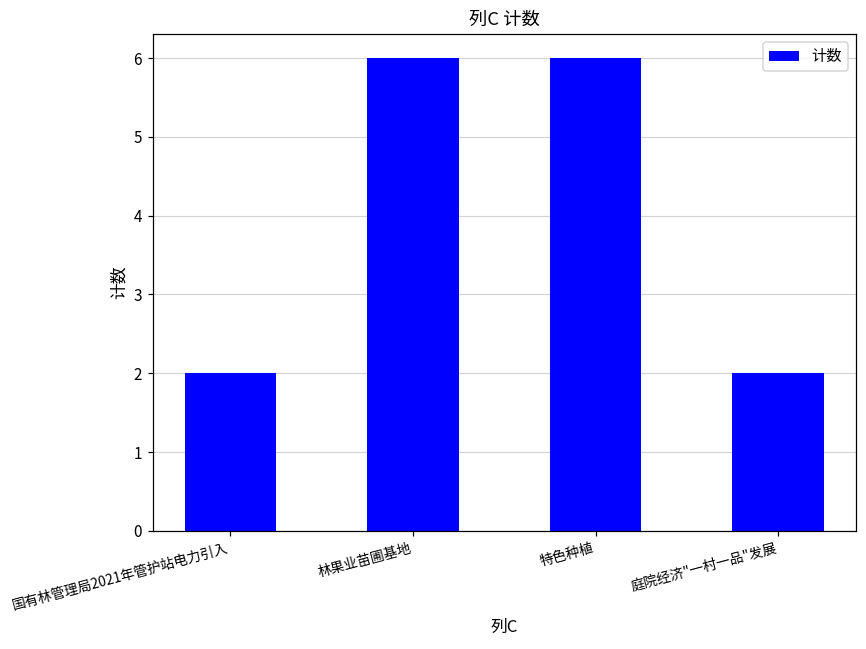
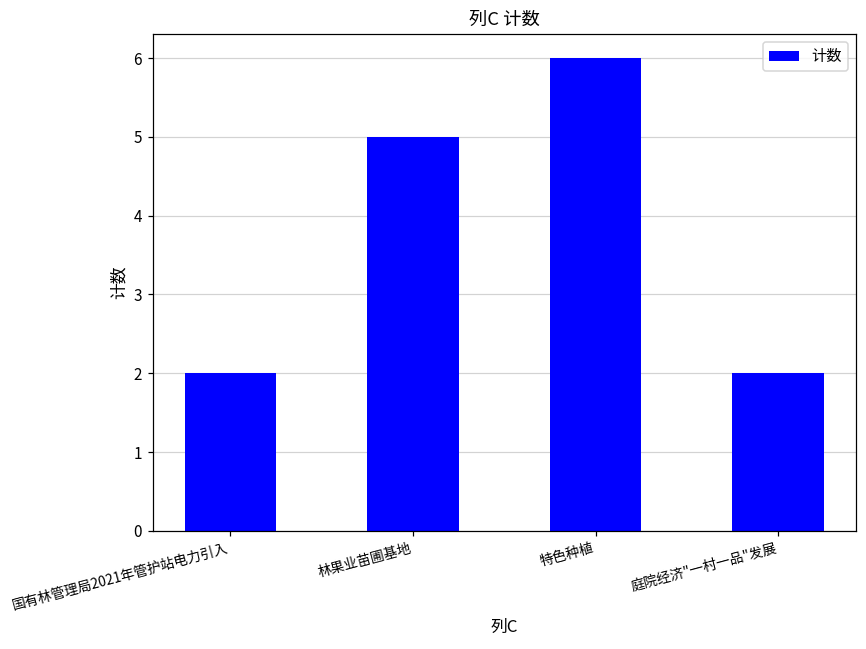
林果业苗圃基地: 6 -> 5
